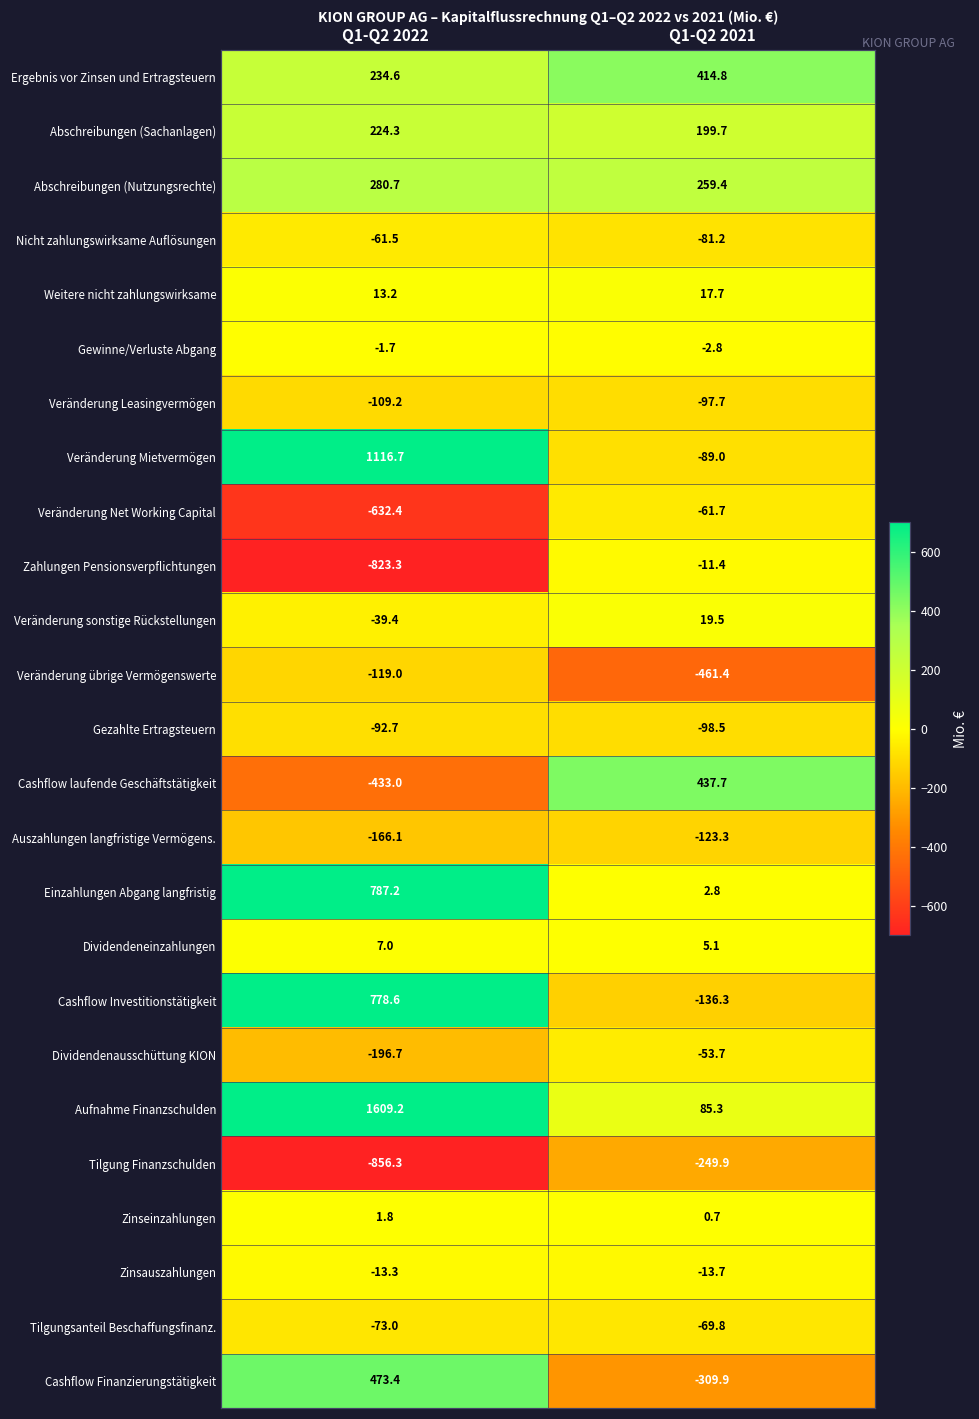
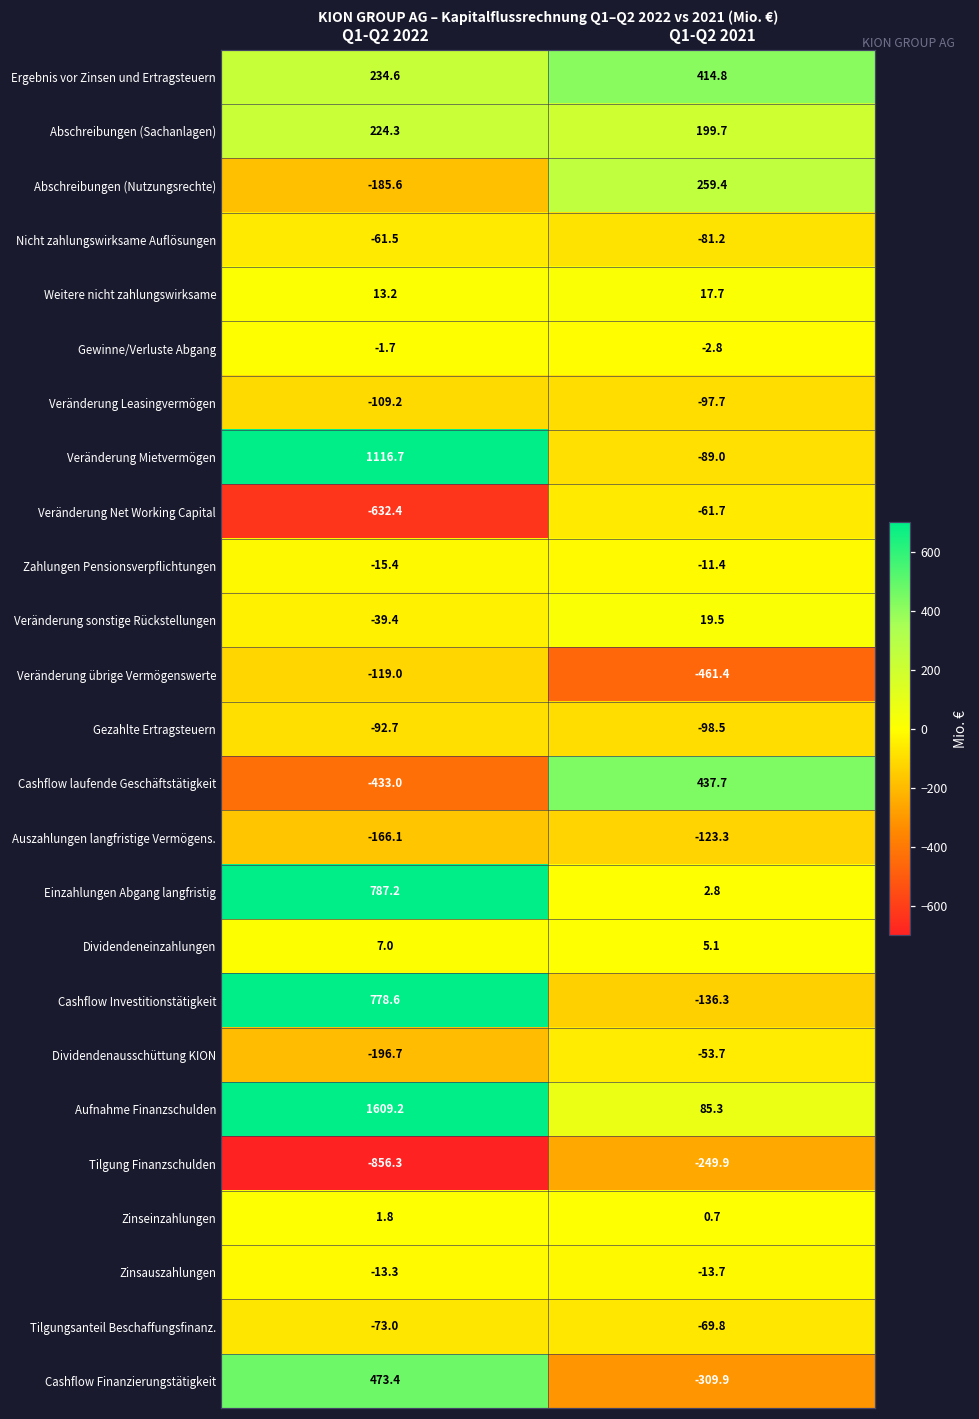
Abschreibungen (Nutzungsrechte), Q1-Q2 2022: 280.7 -> -185.6
Zahlungen Pensionsverpflichtungen, Q1-Q2 2022: -823.3 -> -15.4
